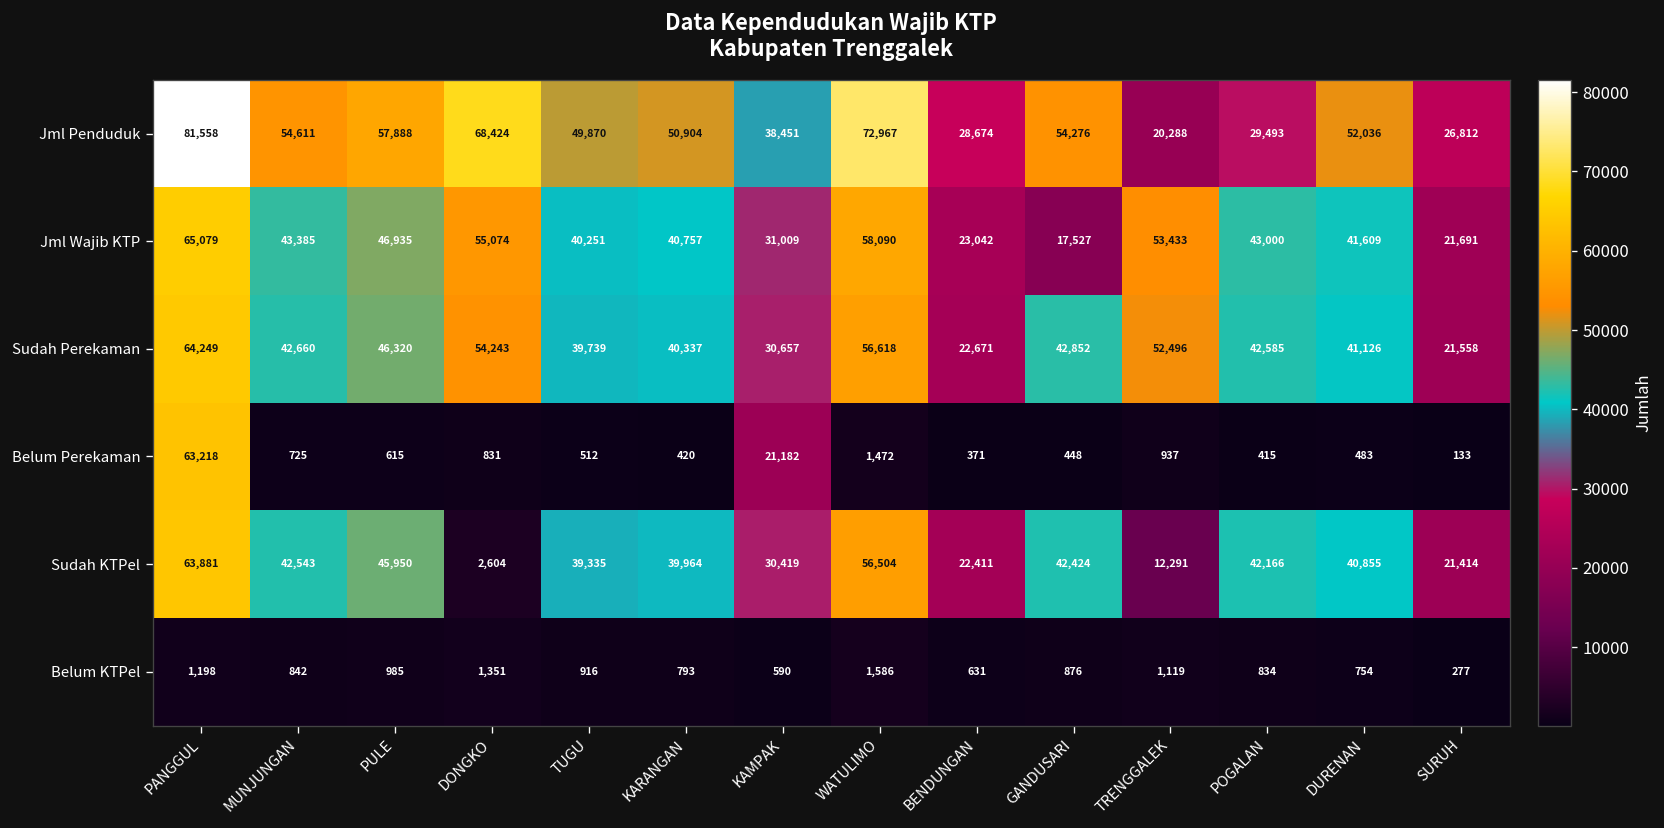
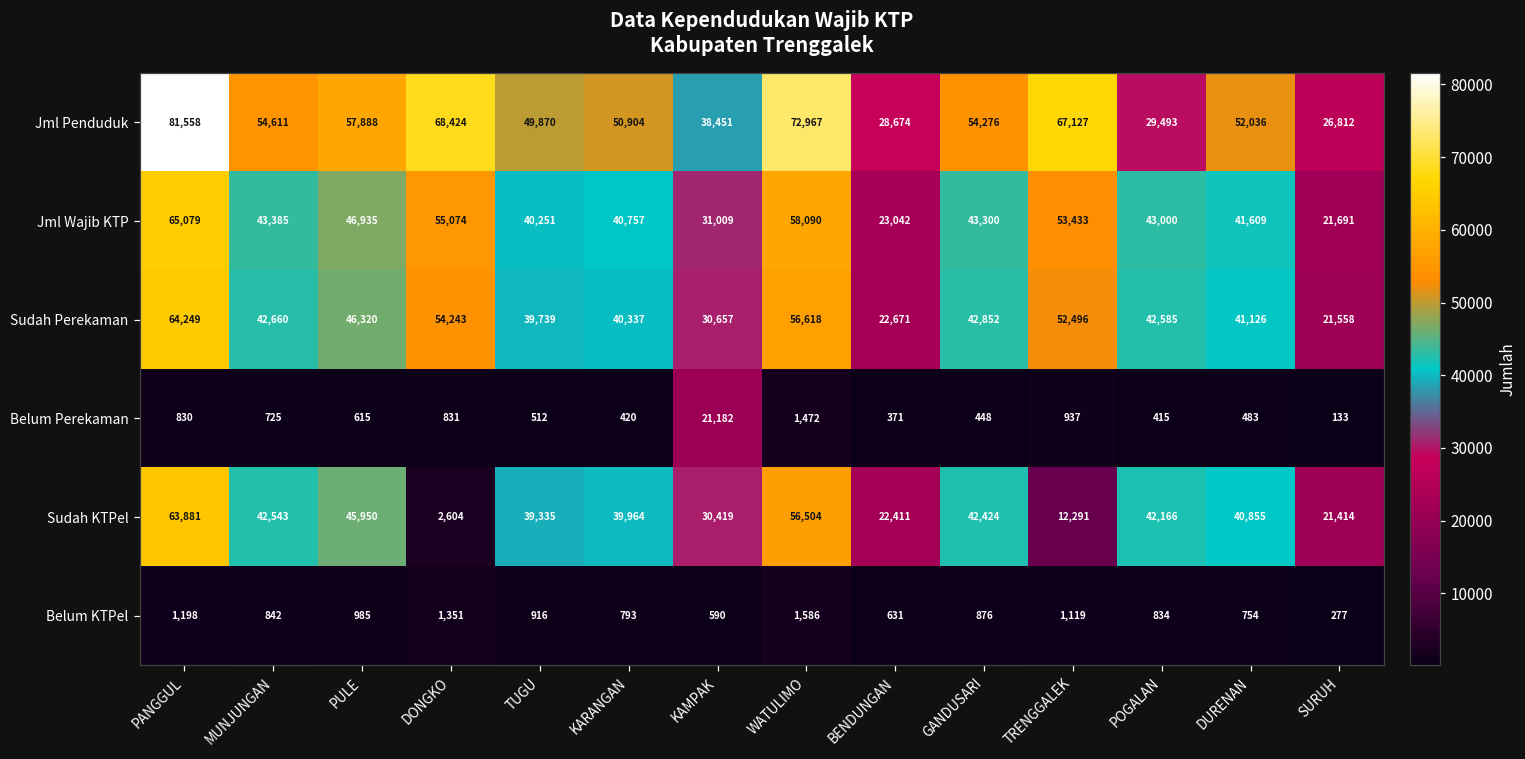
Jml Penduduk, TRENGGALEK: 20,288 -> 67,127
Jml Wajib KTP, GANDUSARI: 17,527 -> 43,300
Belum Perekaman, PANGGUL: 63,218 -> 830
